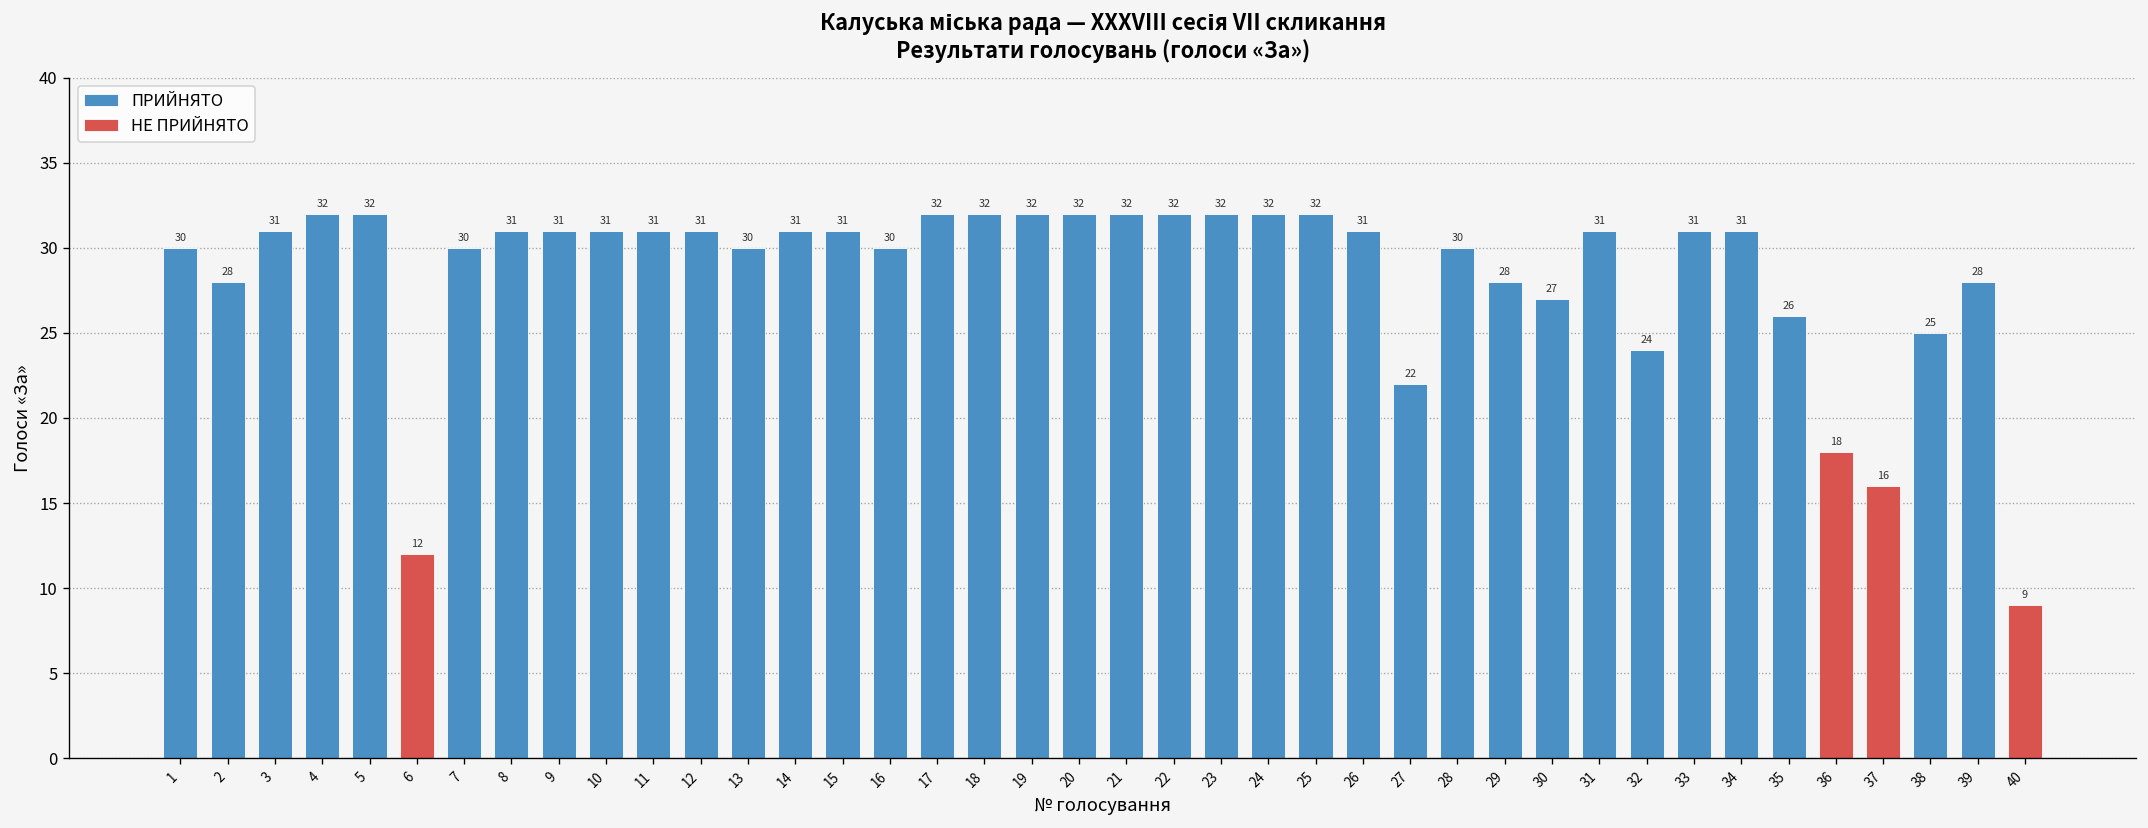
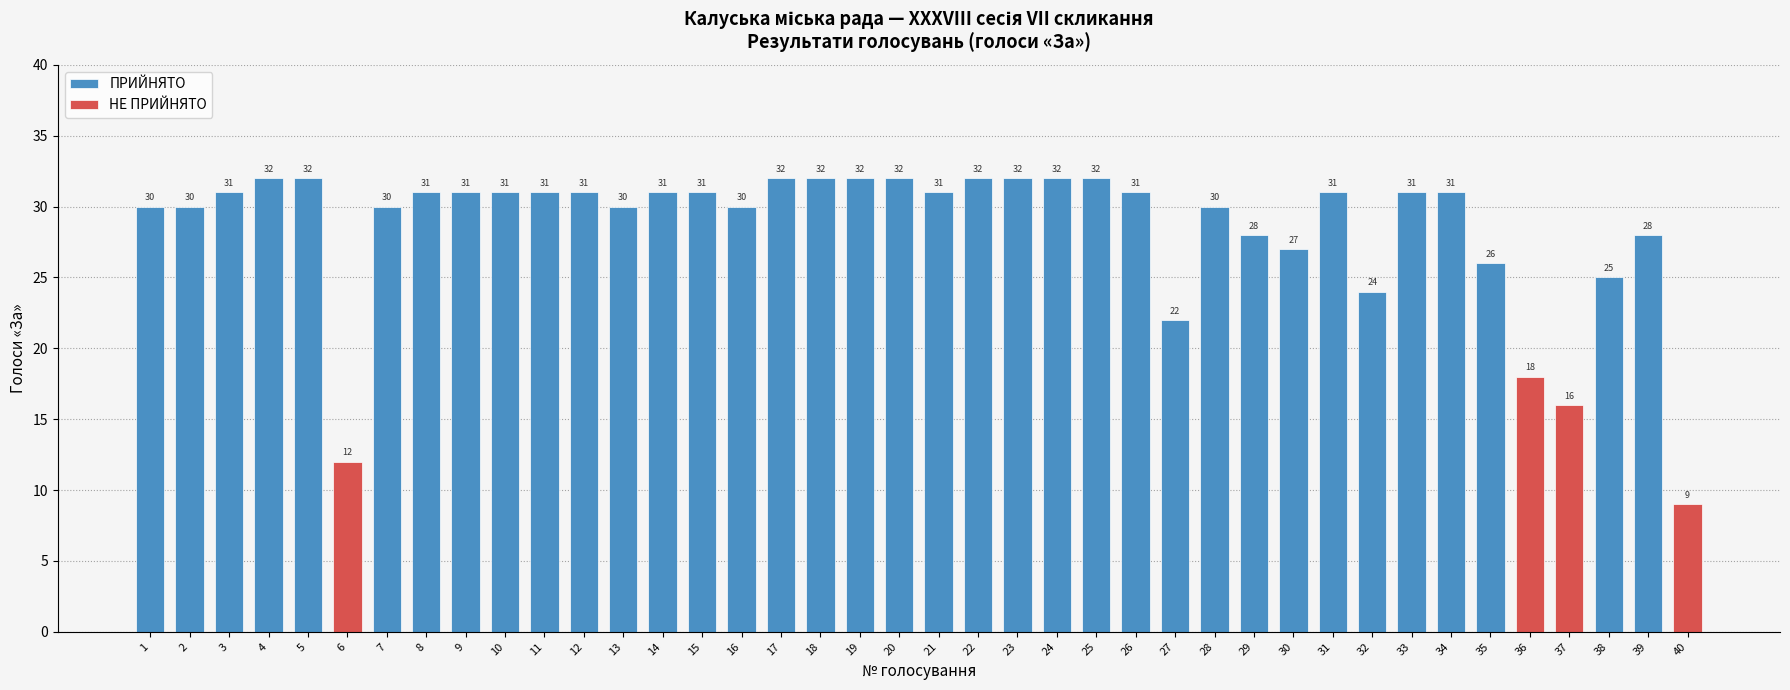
ПРИЙНЯТО, 2: 28 -> 30
ПРИЙНЯТО, 21: 32 -> 31
